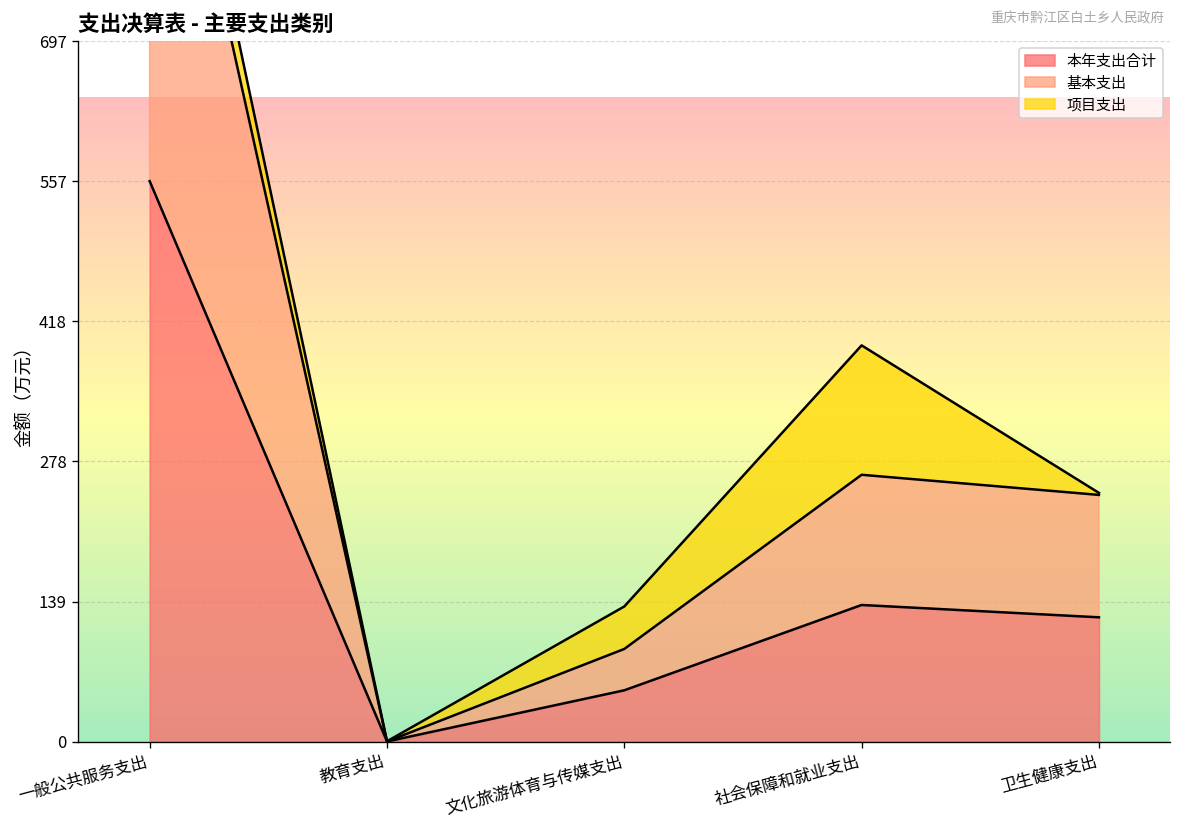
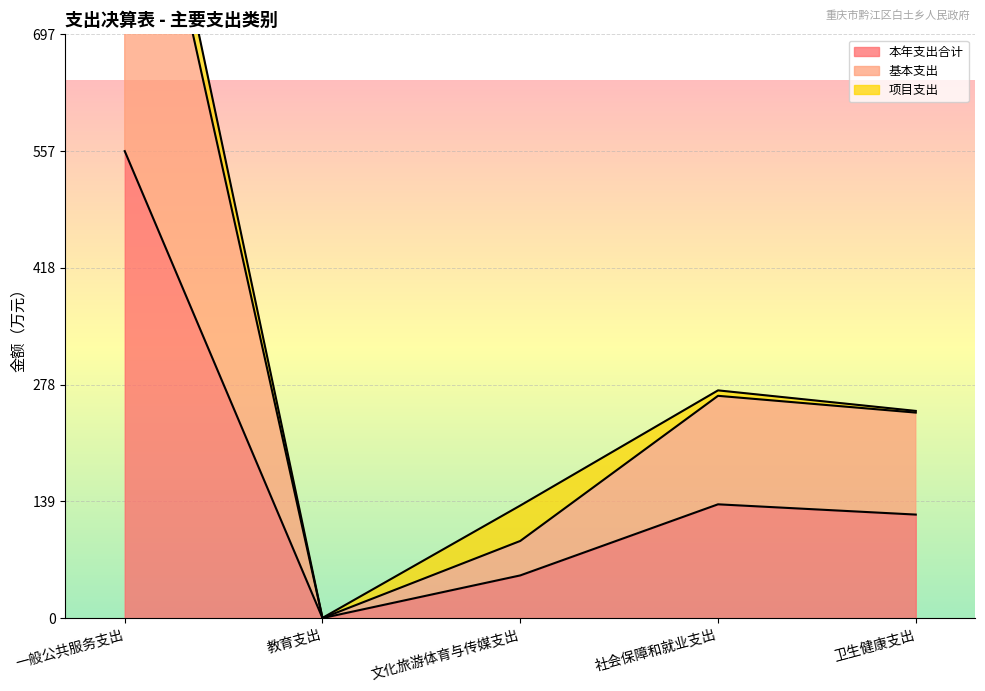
项目支出, 社会保障和就业支出: 130 -> 10
